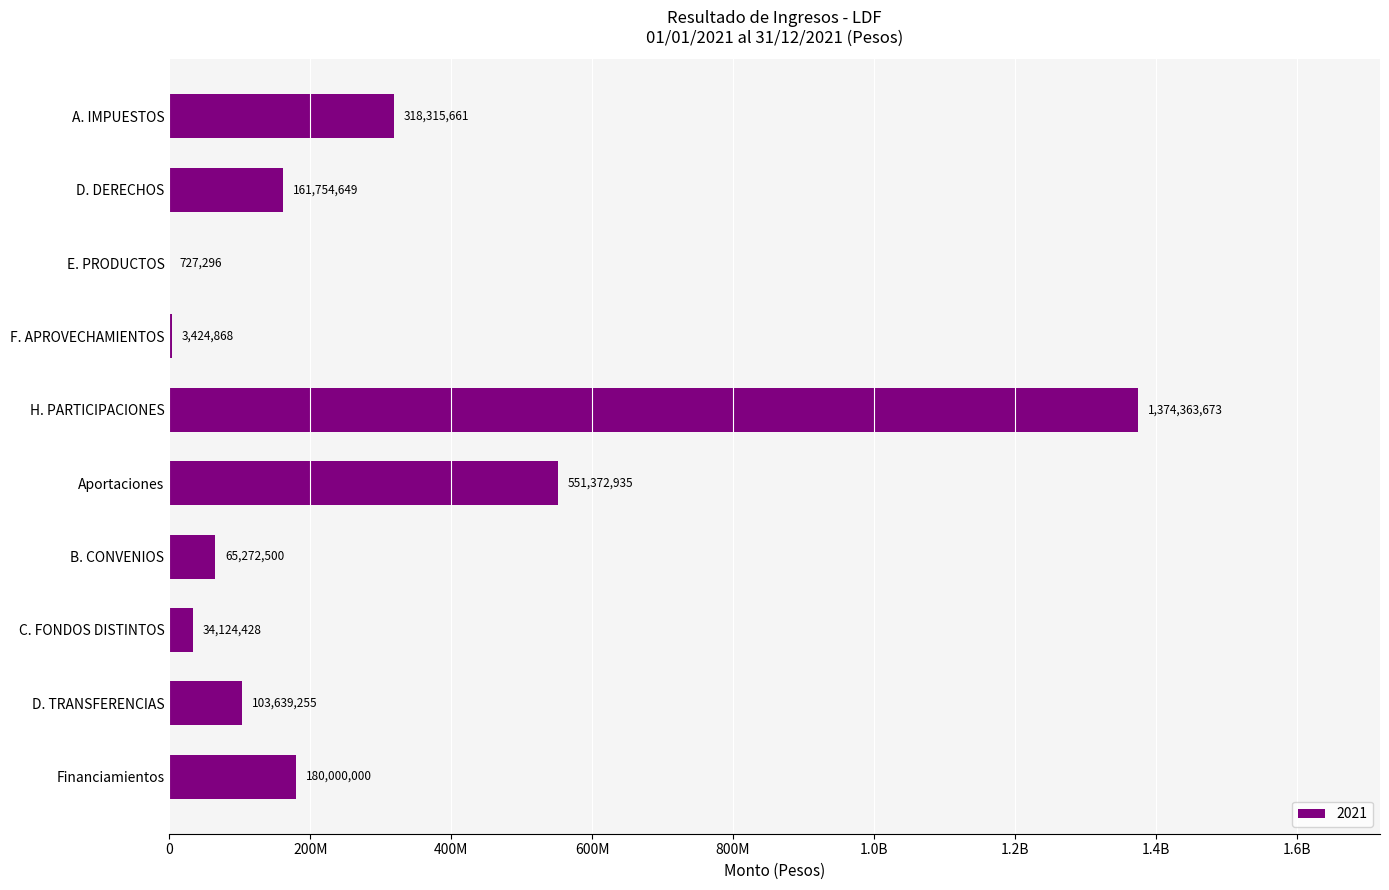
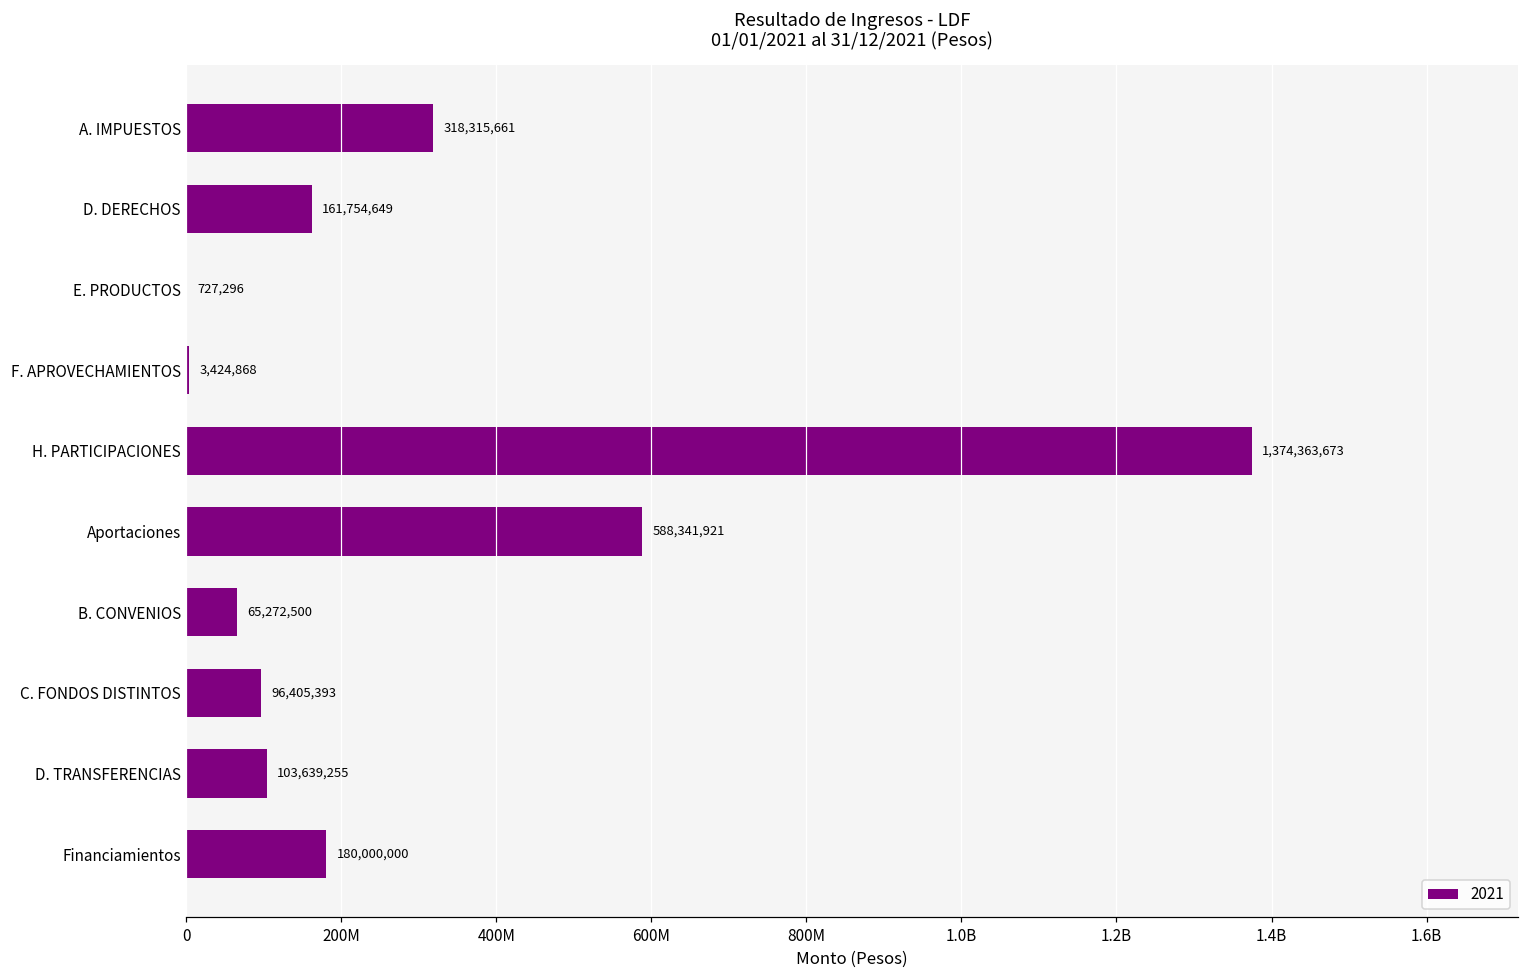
Aportaciones: 551,372,935 -> 588,341,921
C. FONDOS DISTINTOS: 34,124,428 -> 96,405,393
